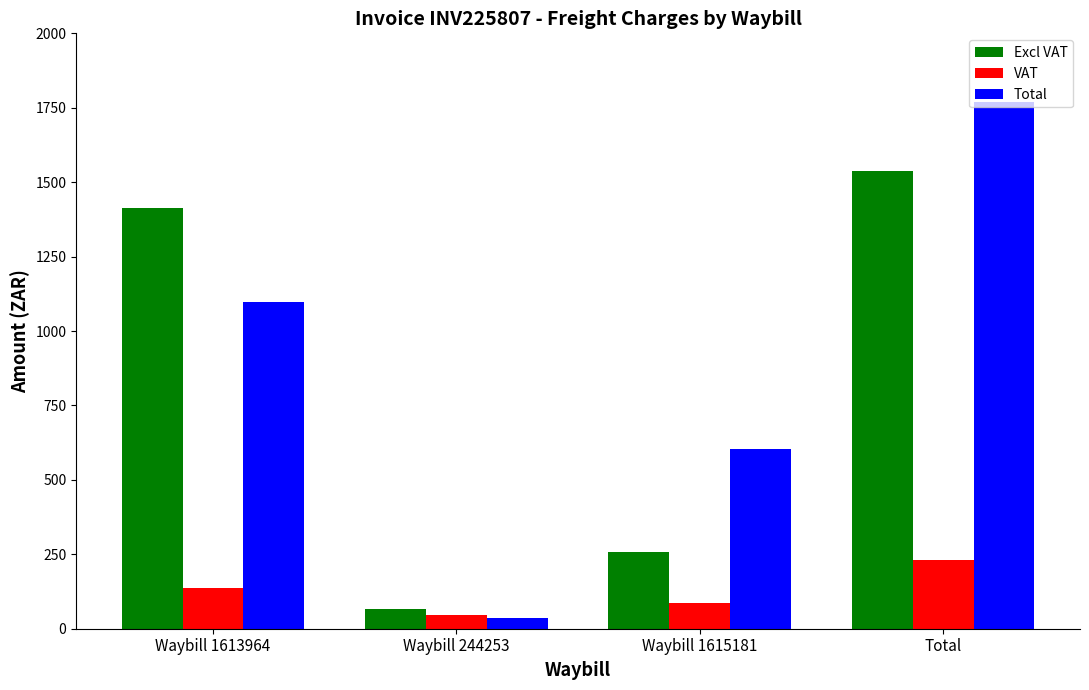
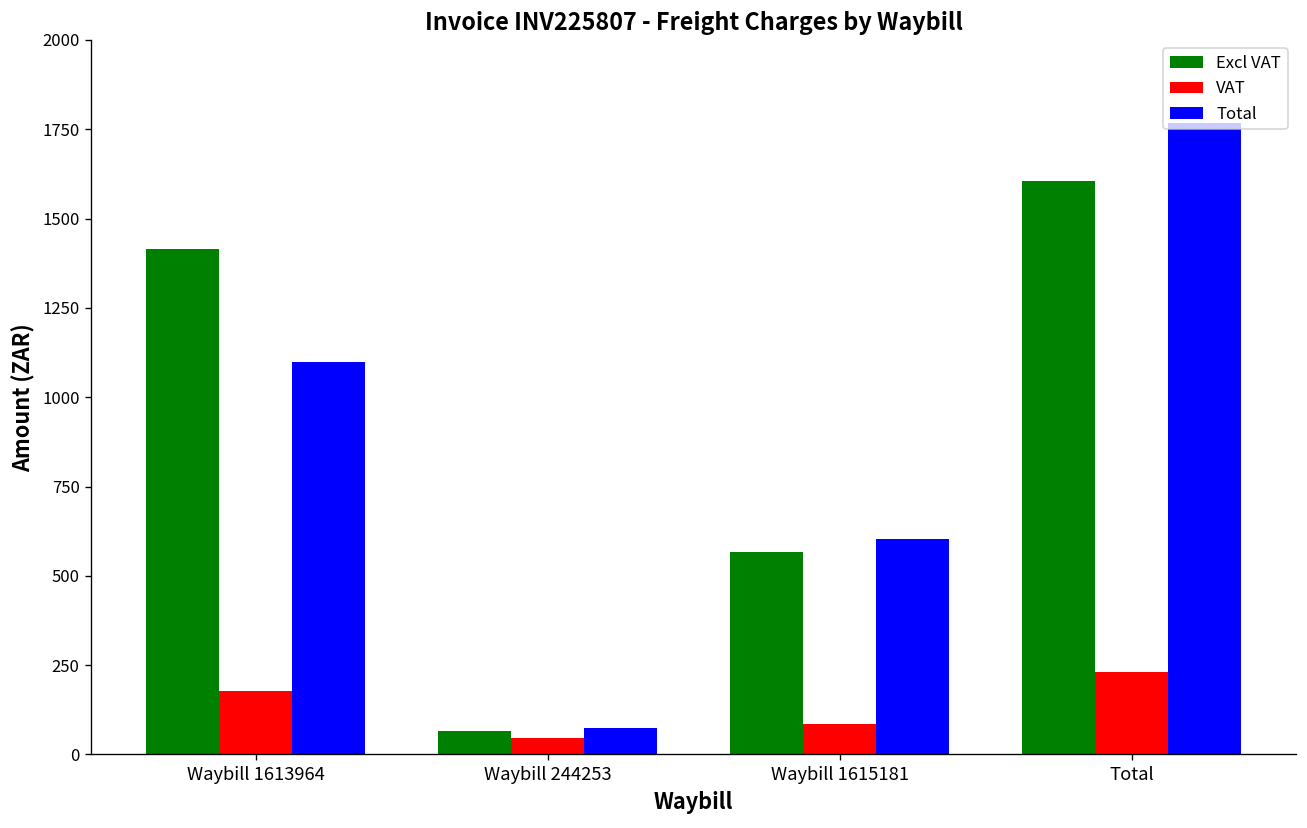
VAT, Waybill 1613964: 140 -> 180
Total, Waybill 244253: 30 -> 70
Excl VAT, Waybill 1615181: 260 -> 570
Excl VAT, Total: 1540 -> 1610
